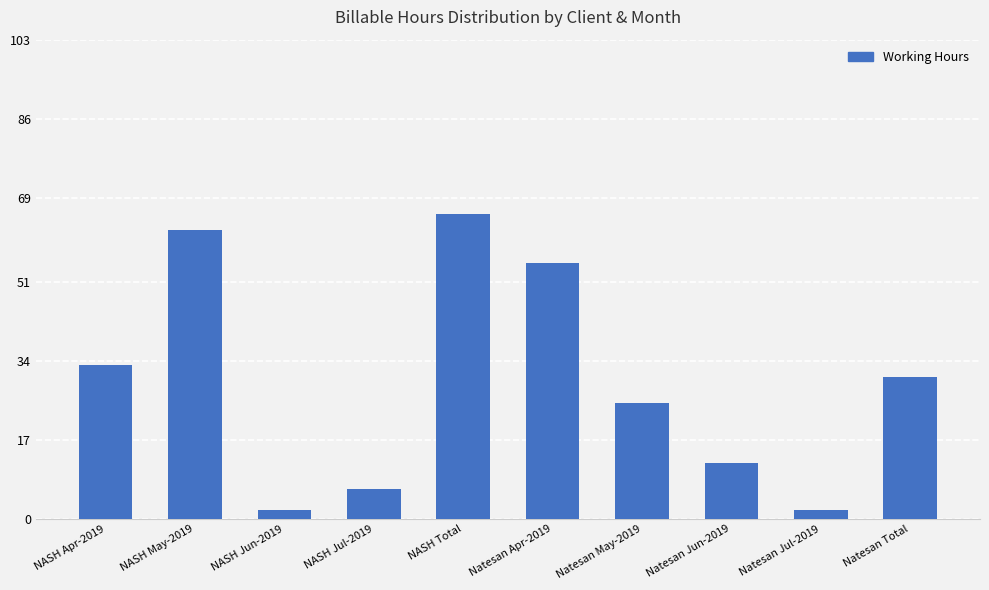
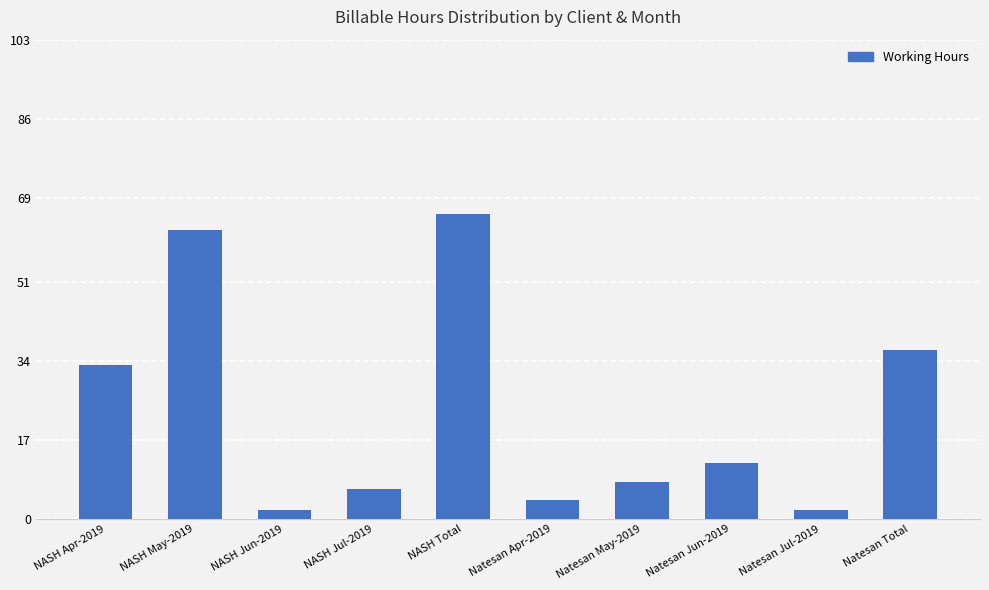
Natesan Apr-2019: 55 -> 4
Natesan May-2019: 25 -> 8
Natesan Total: 31 -> 36
